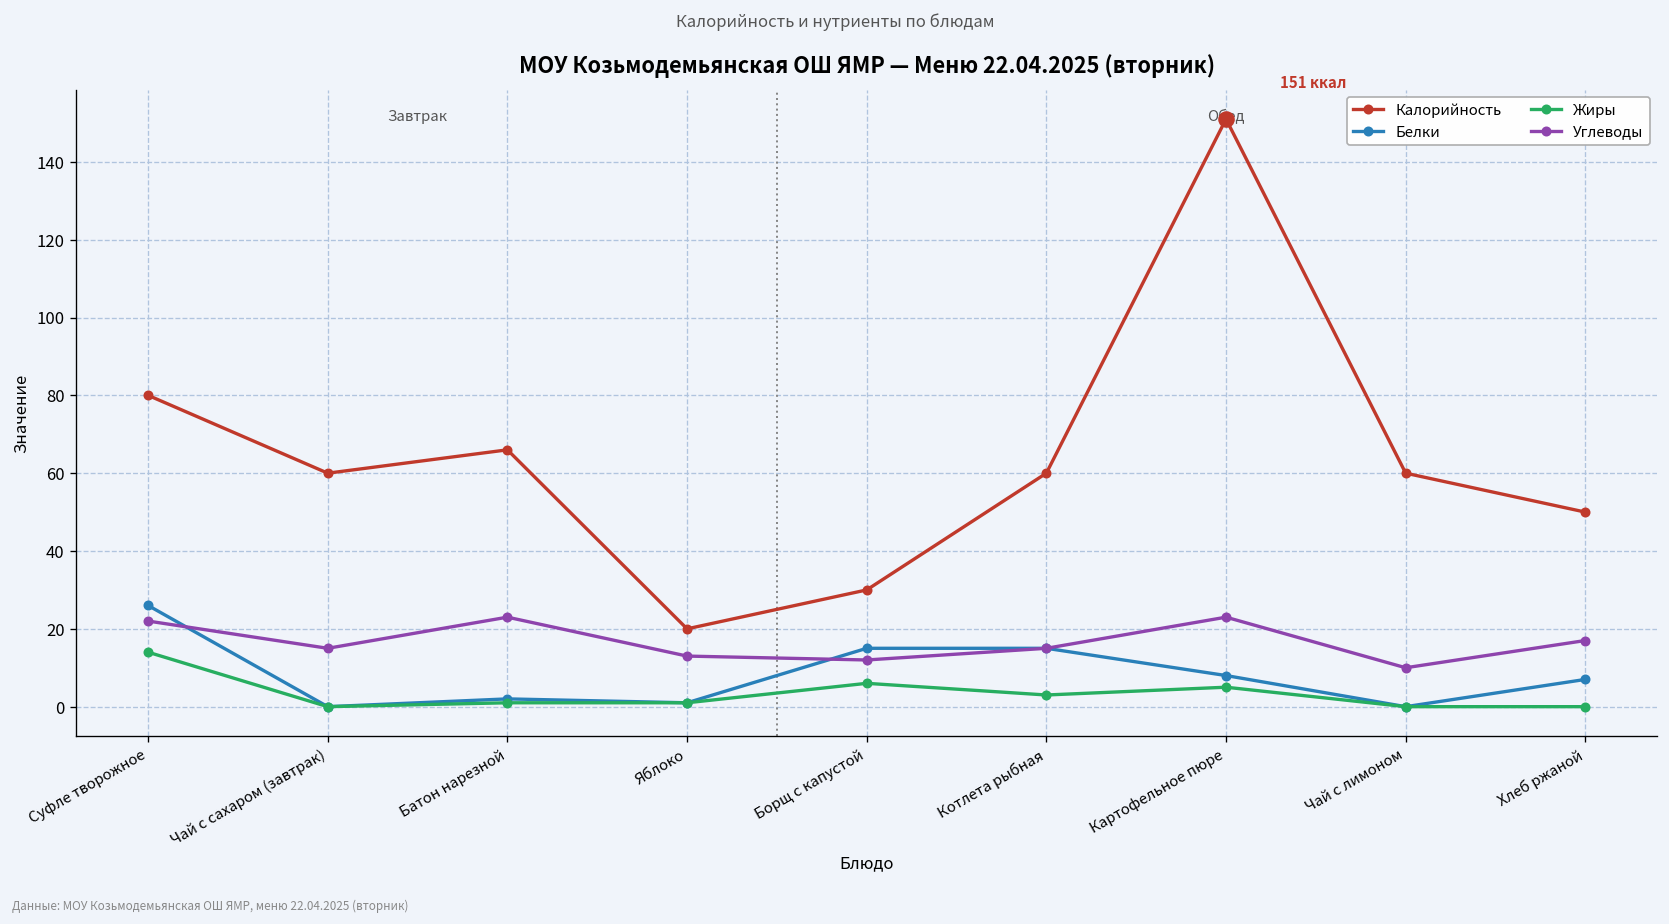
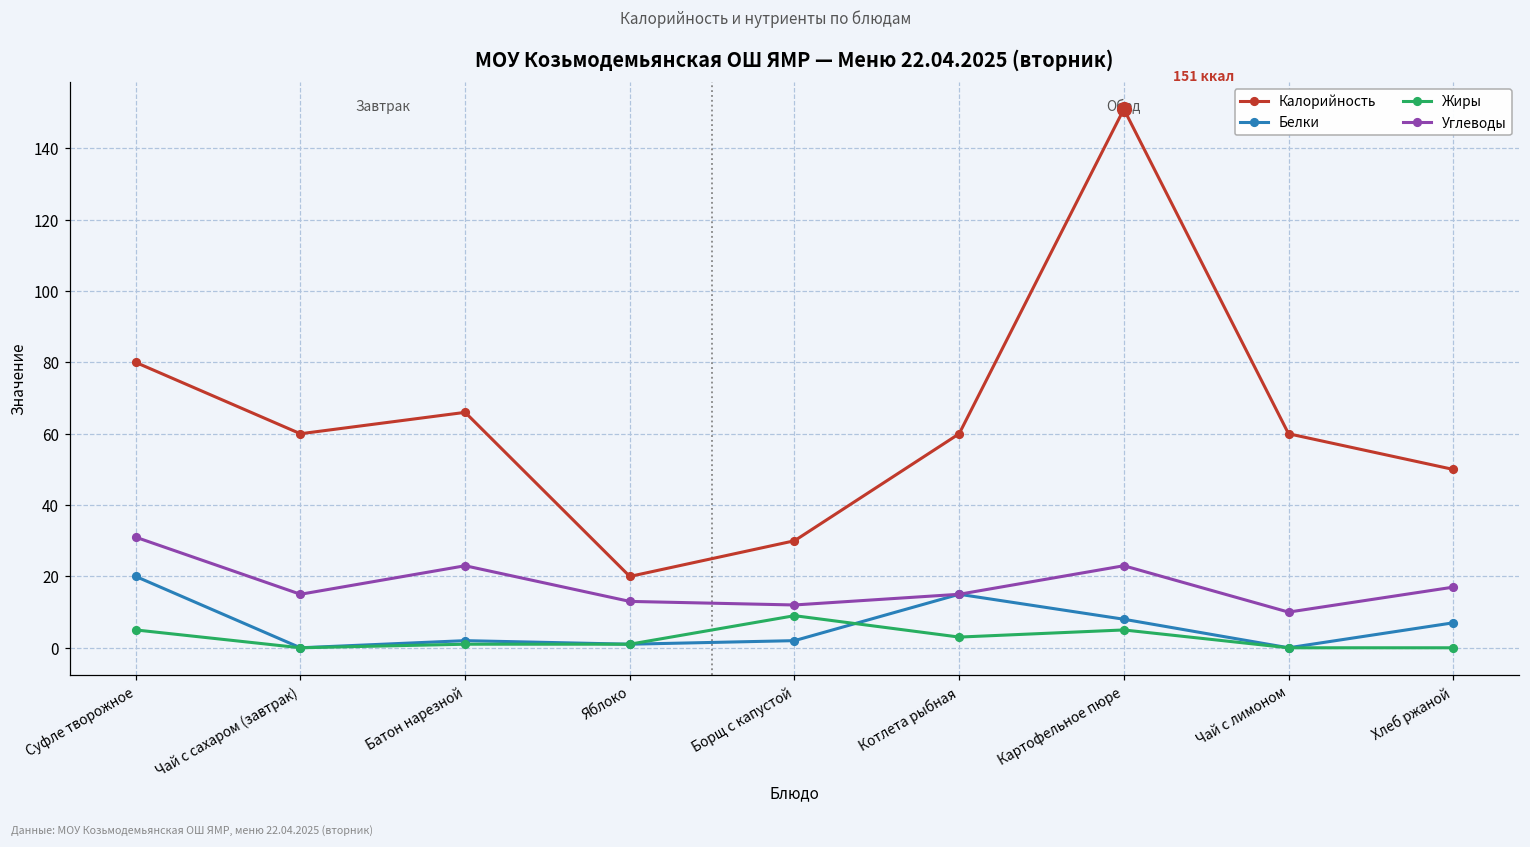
Белки, Суфле творожное: 26 -> 20
Жиры, Суфле творожное: 14 -> 5
Углеводы, Суфле творожное: 22 -> 31
Белки, Борщ с капустой: 15 -> 2
Жиры, Борщ с капустой: 6 -> 9
